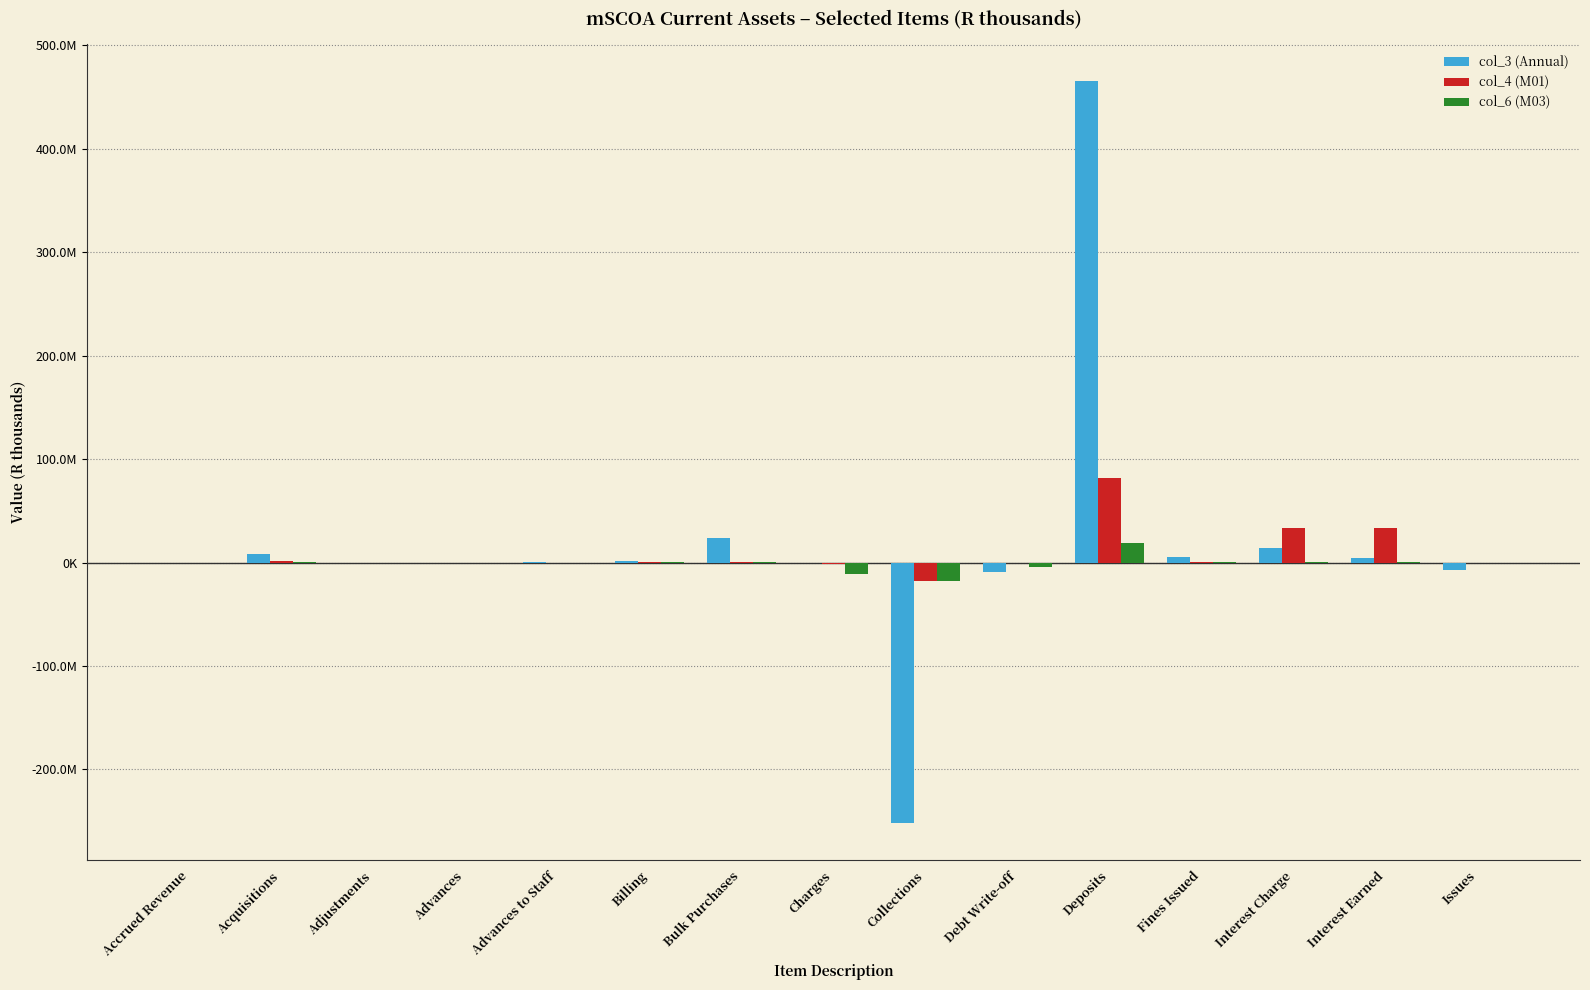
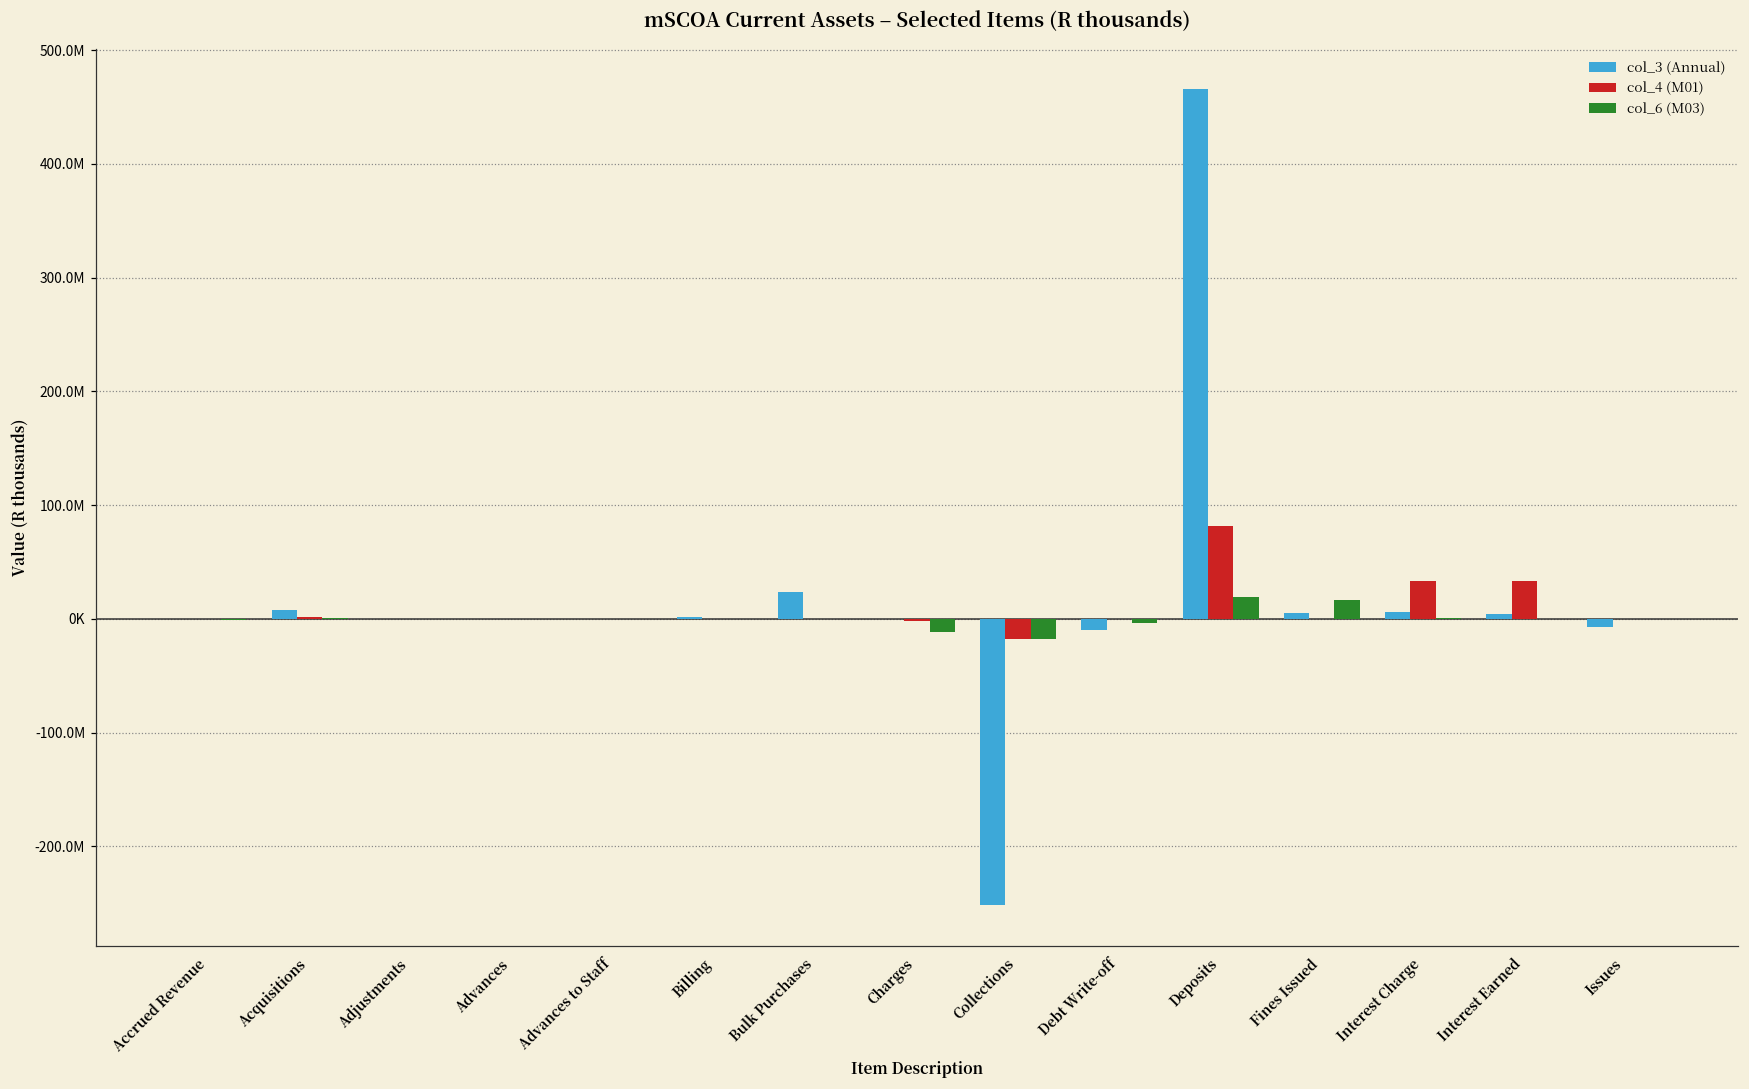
col_6 (M03), Fines Issued: 0 -> 17000000
col_3 (Annual), Interest Charge: 14000000 -> 6000000
